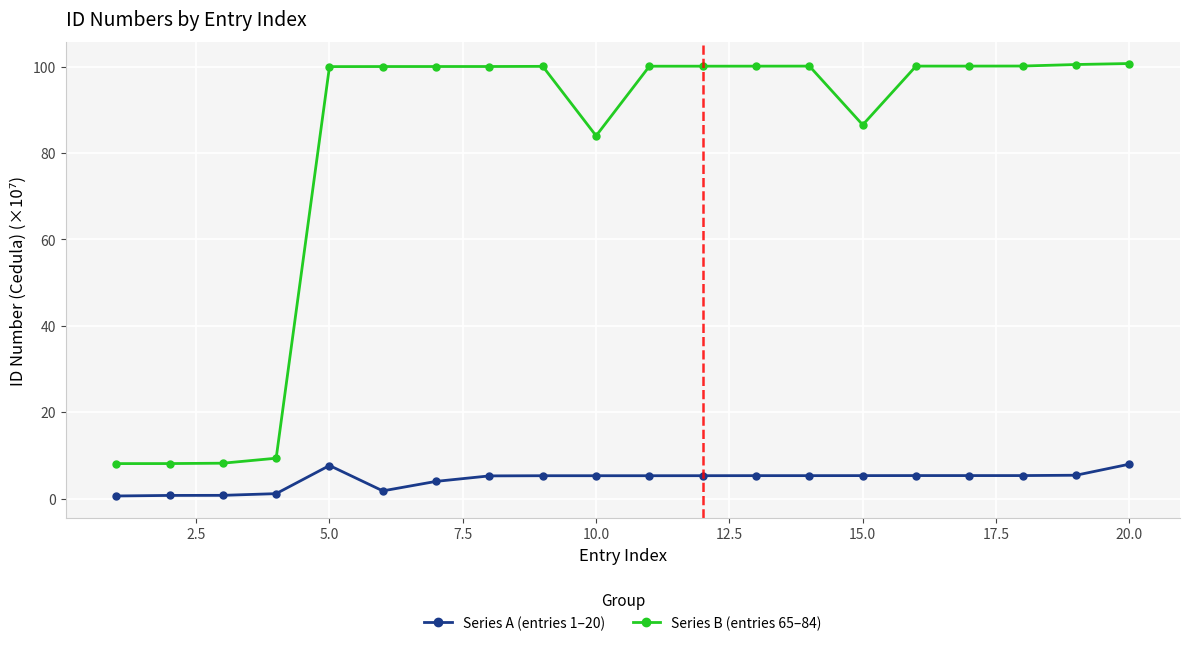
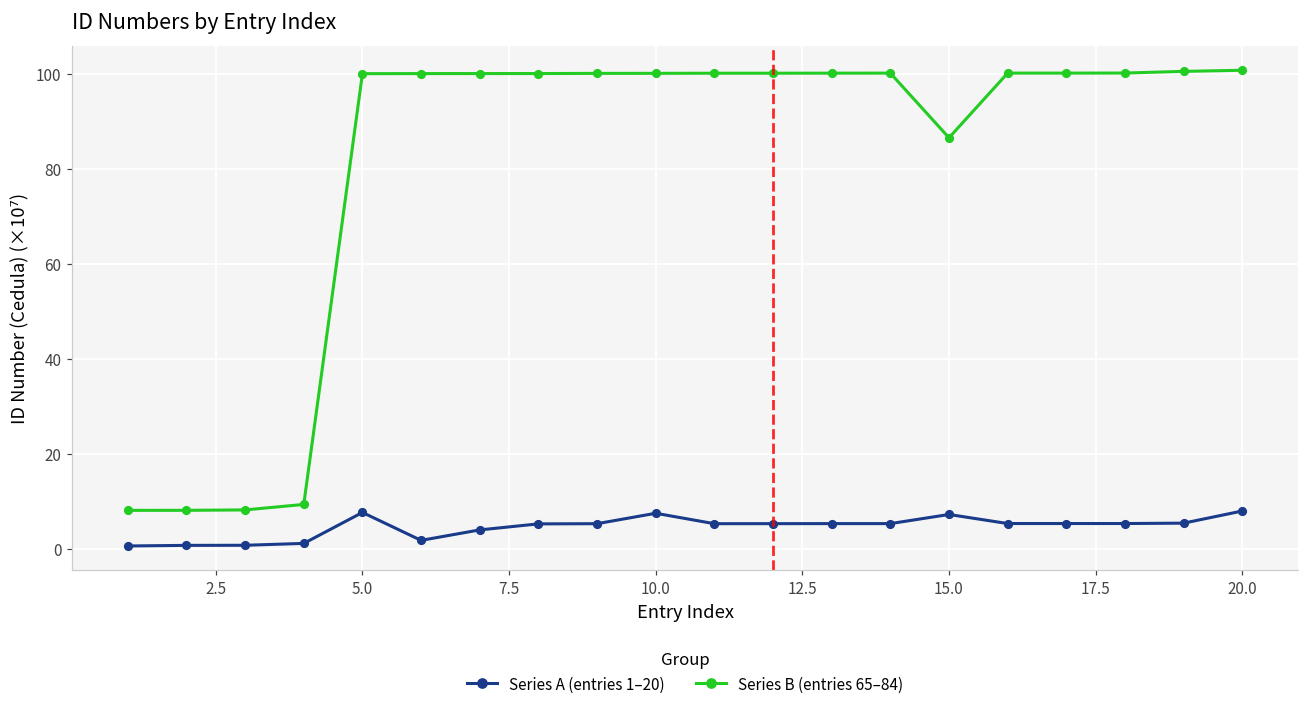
Series A (entries 1–20), 10.0: 5 -> 7
Series B (entries 65–84), 10.0: 84 -> 100
Series A (entries 1–20), 15.0: 5 -> 7
